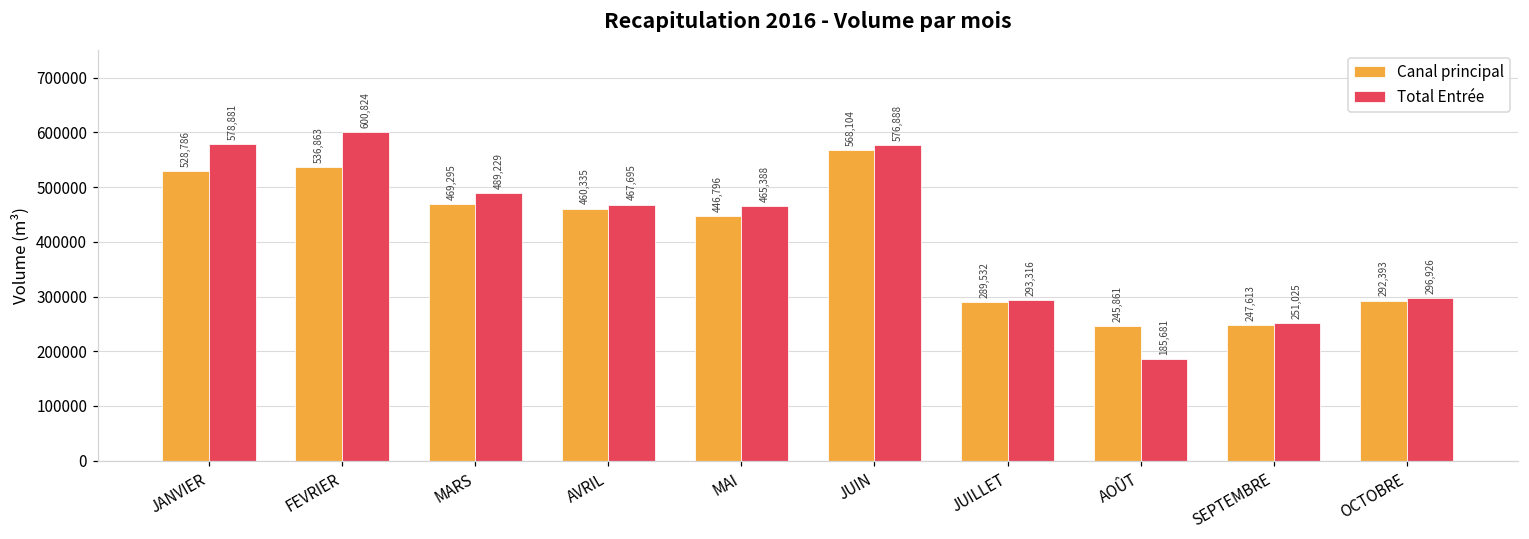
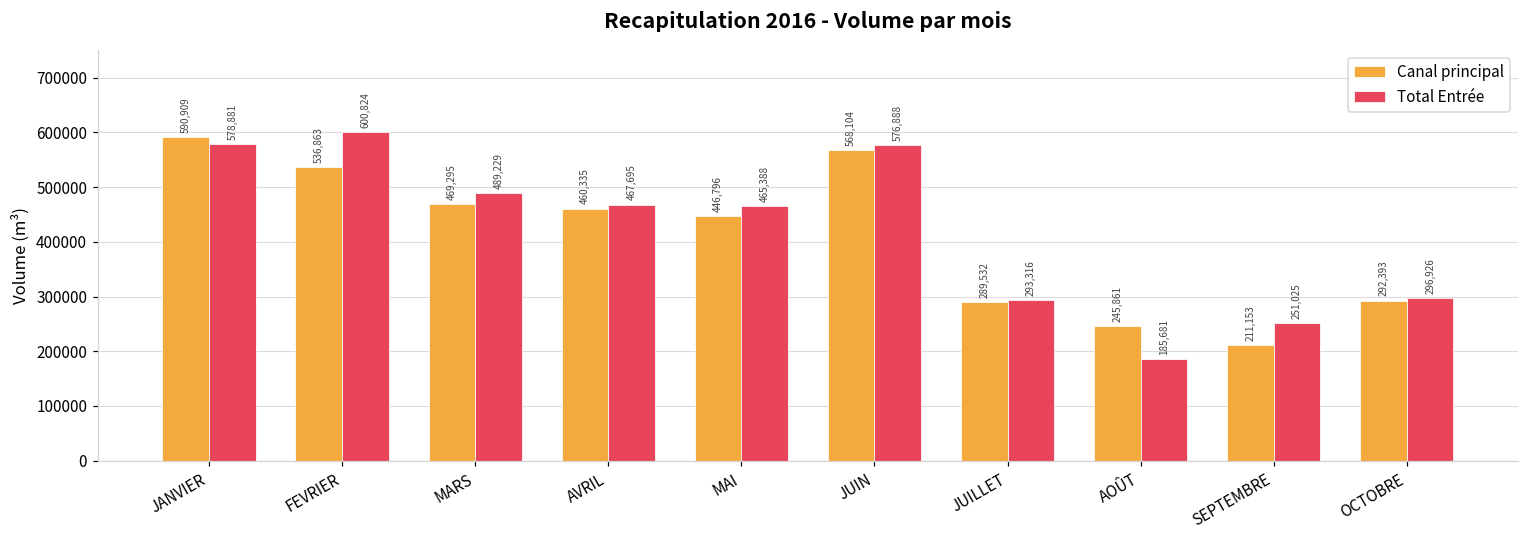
Canal principal, JANVIER: 528,786 -> 590,909
Canal principal, SEPTEMBRE: 247,613 -> 211,153
